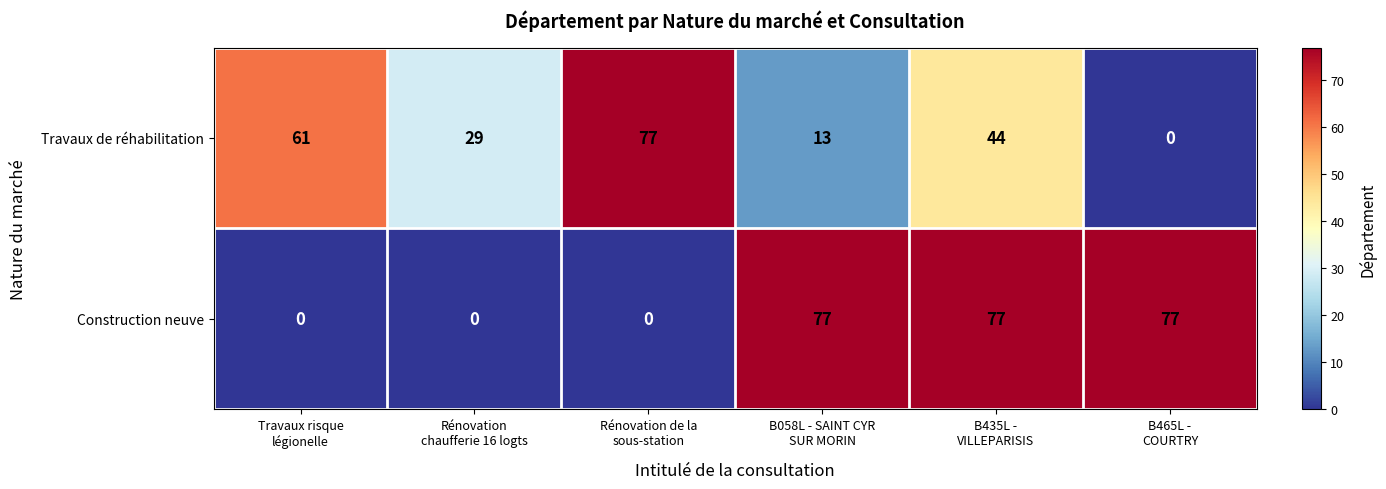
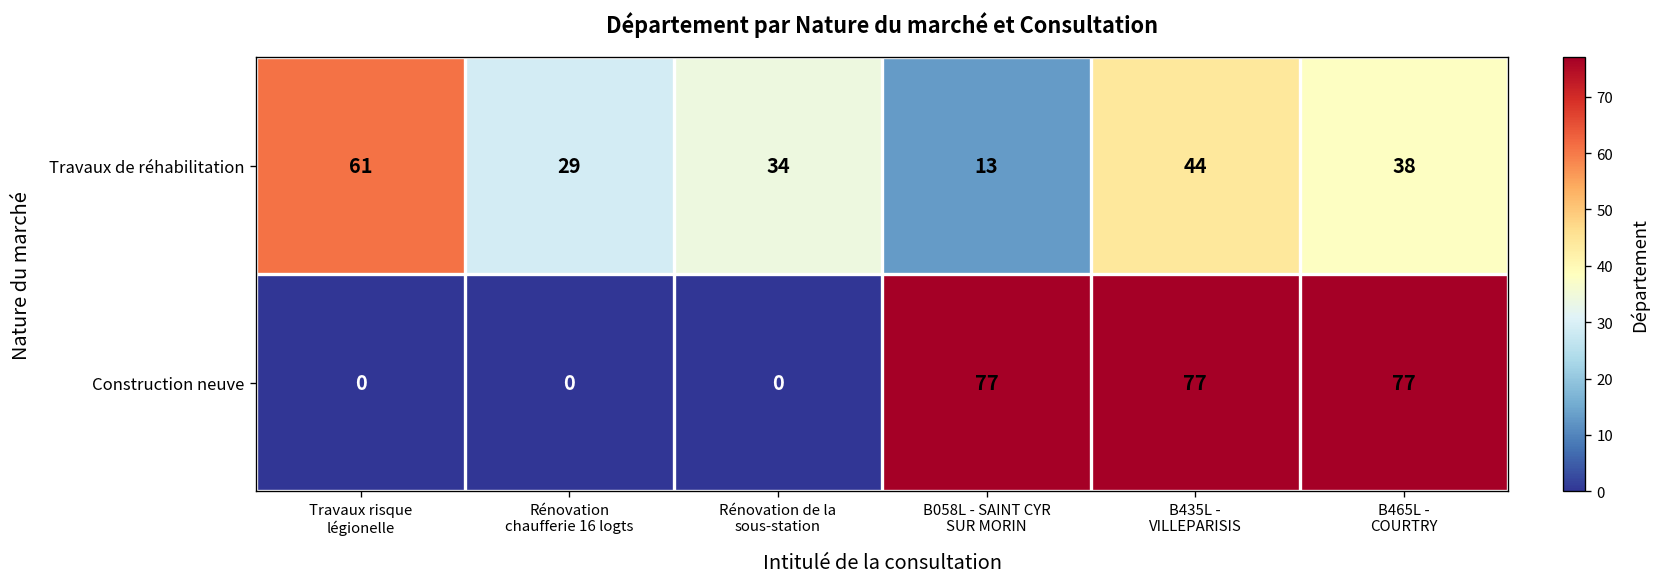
Travaux de réhabilitation, Rénovation de la sous-station: 77 -> 34
Travaux de réhabilitation, B465L - COURTRY: 0 -> 38
